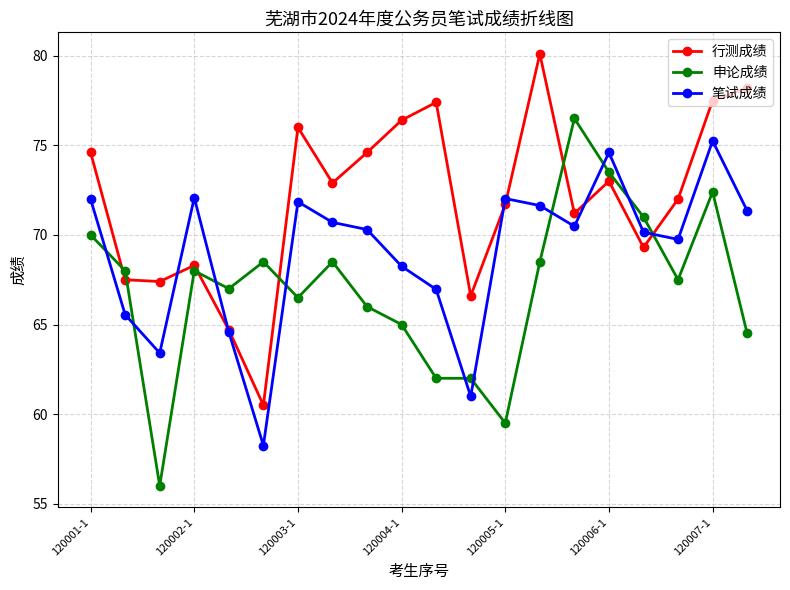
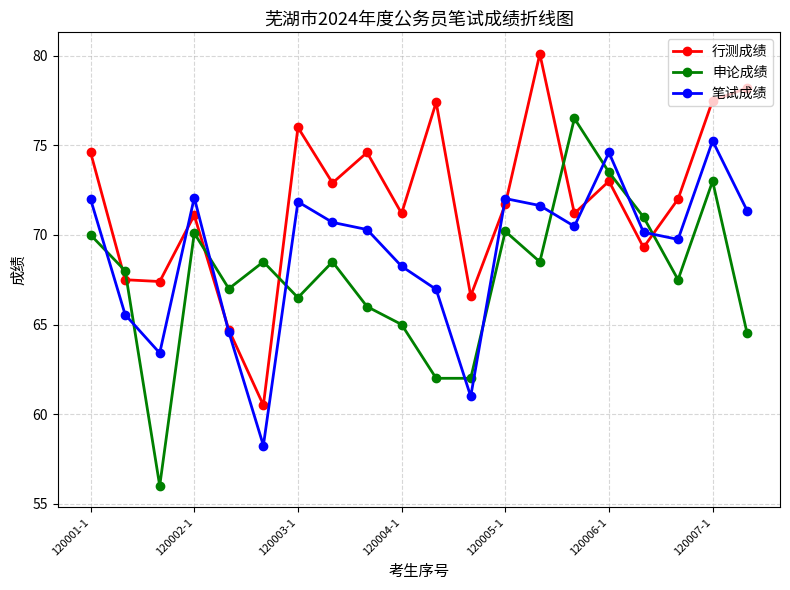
行测成绩, 120002-1: 68.3 -> 71.1
申论成绩, 120002-1: 68.0 -> 70.1
行测成绩, 120004-1: 76.4 -> 71.2
申论成绩, 120005-1: 59.5 -> 70.2
申论成绩, 120007-1: 72.4 -> 73.0
